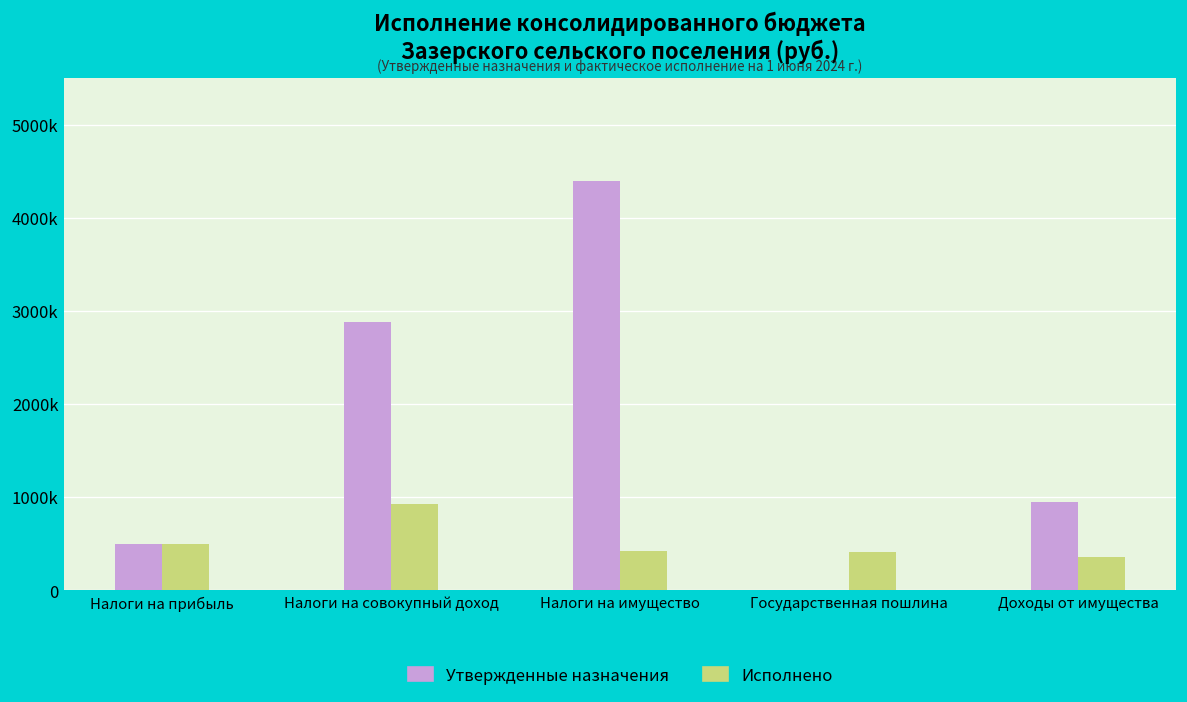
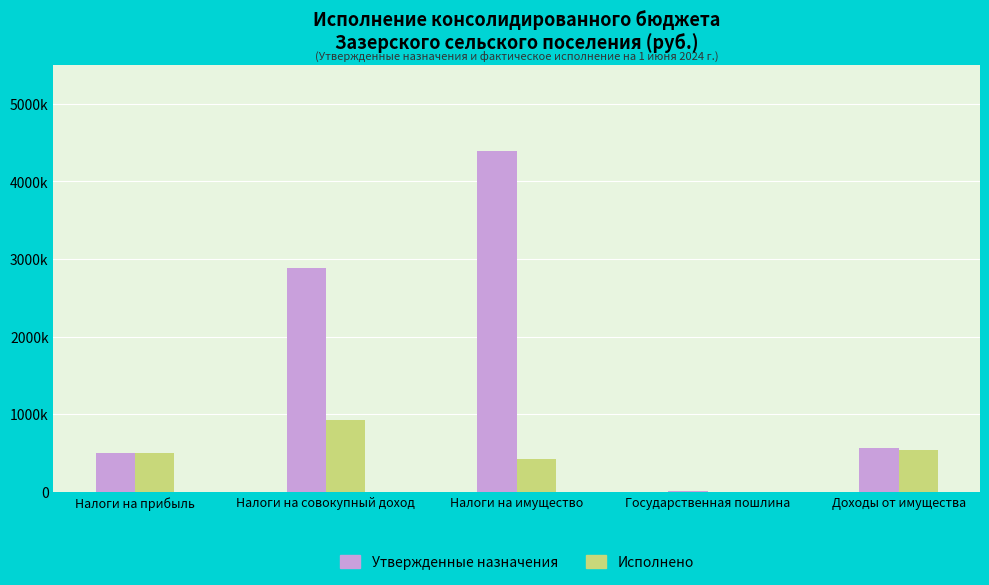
Исполнено, Государственная пошлина: 400000 -> 0
Утвержденные назначения, Доходы от имущества: 1000000 -> 600000
Исполнено, Доходы от имущества: 400000 -> 500000
